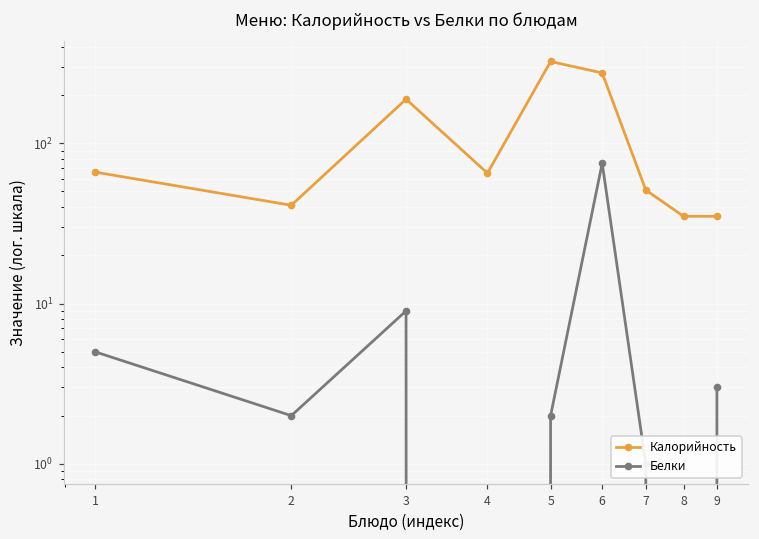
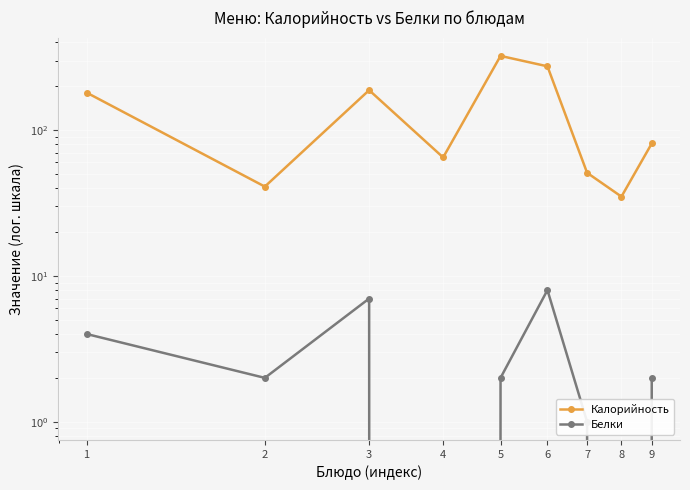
Калорийность, 1: 70 -> 180
Белки, 1: 5 -> 4
Белки, 3: 9 -> 7
Белки, 6: 80 -> 8
Калорийность, 9: 35 -> 80
Белки, 9: 3 -> 2
